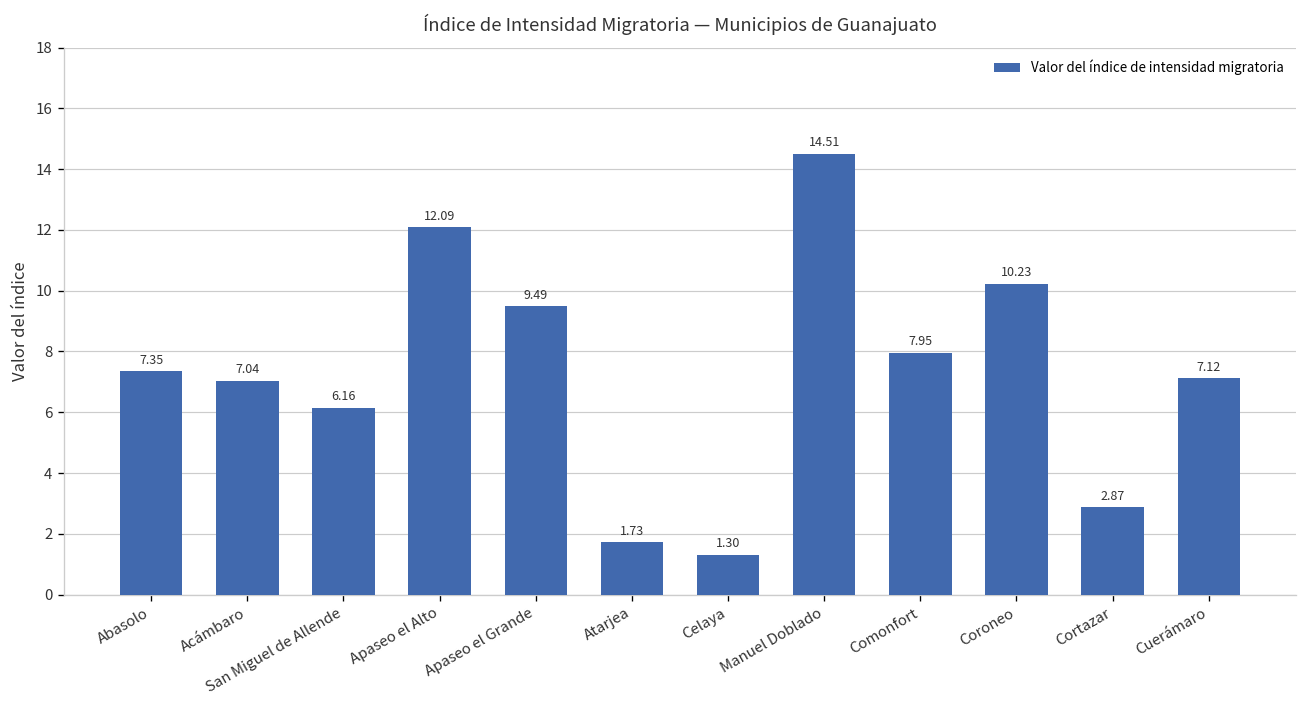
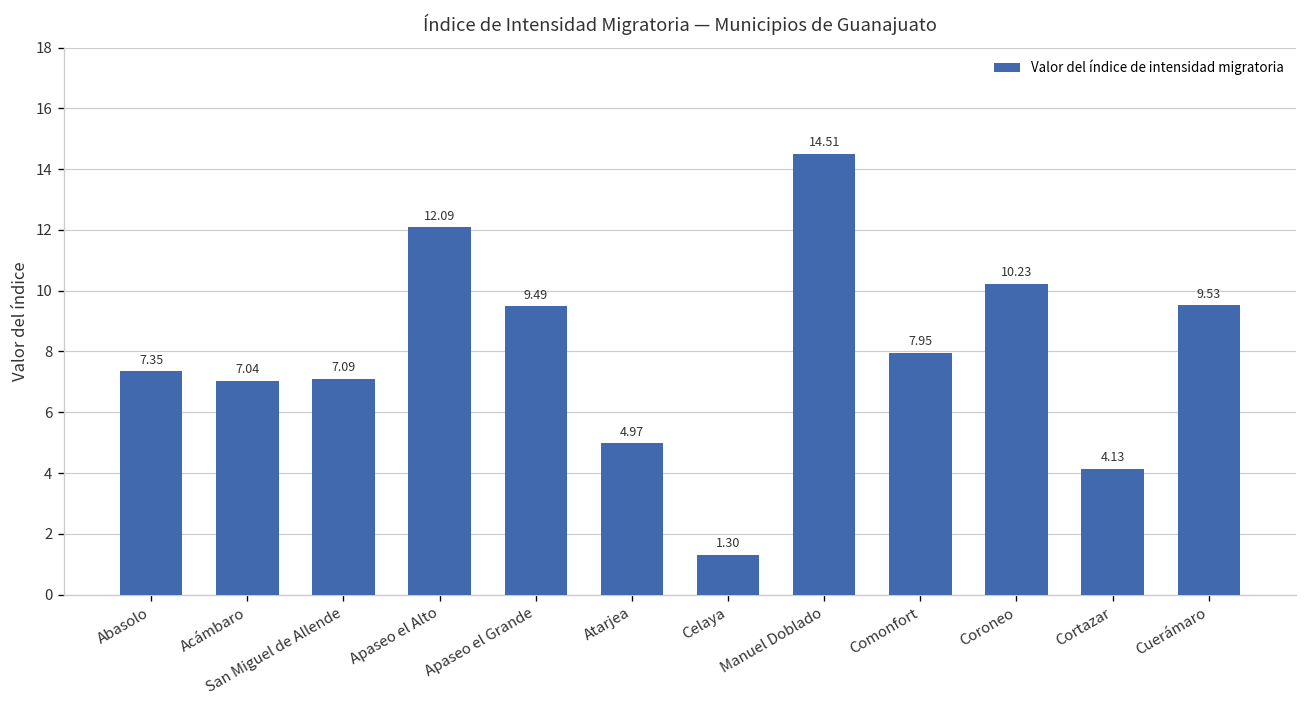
San Miguel de Allende: 6.16 -> 7.09
Atarjea: 1.73 -> 4.97
Cortazar: 2.87 -> 4.13
Cuerámaro: 7.12 -> 9.53
